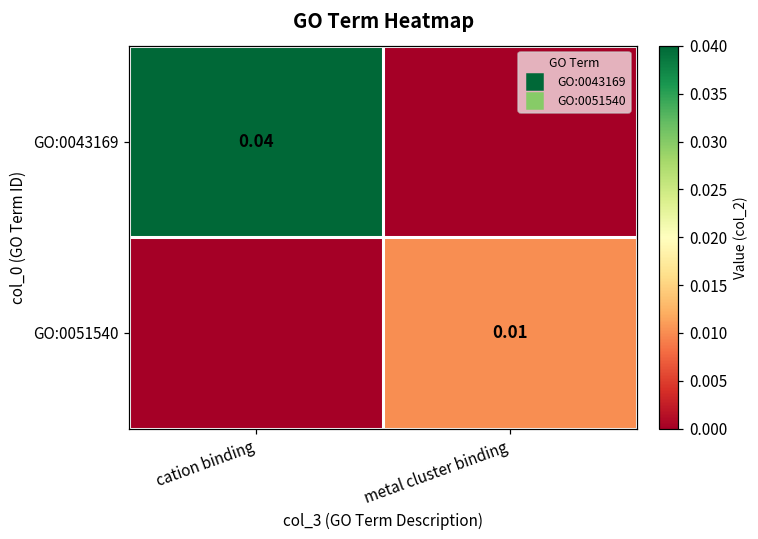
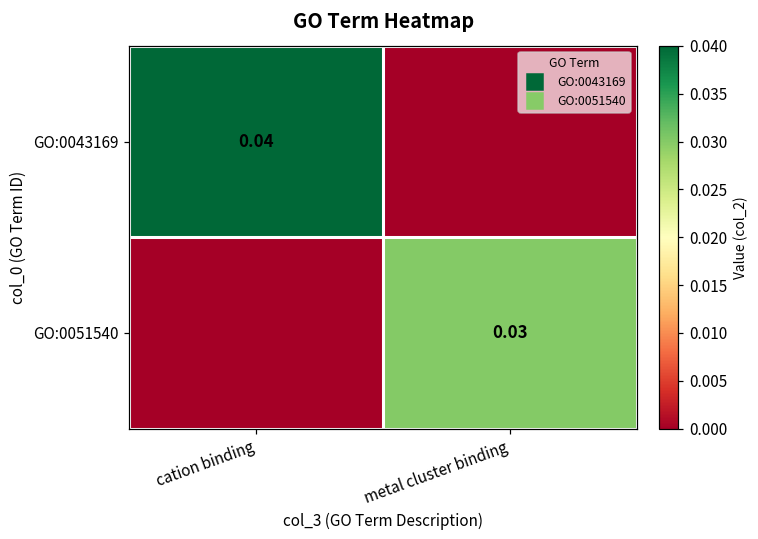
GO:0051540, metal cluster binding: 0.01 -> 0.03
